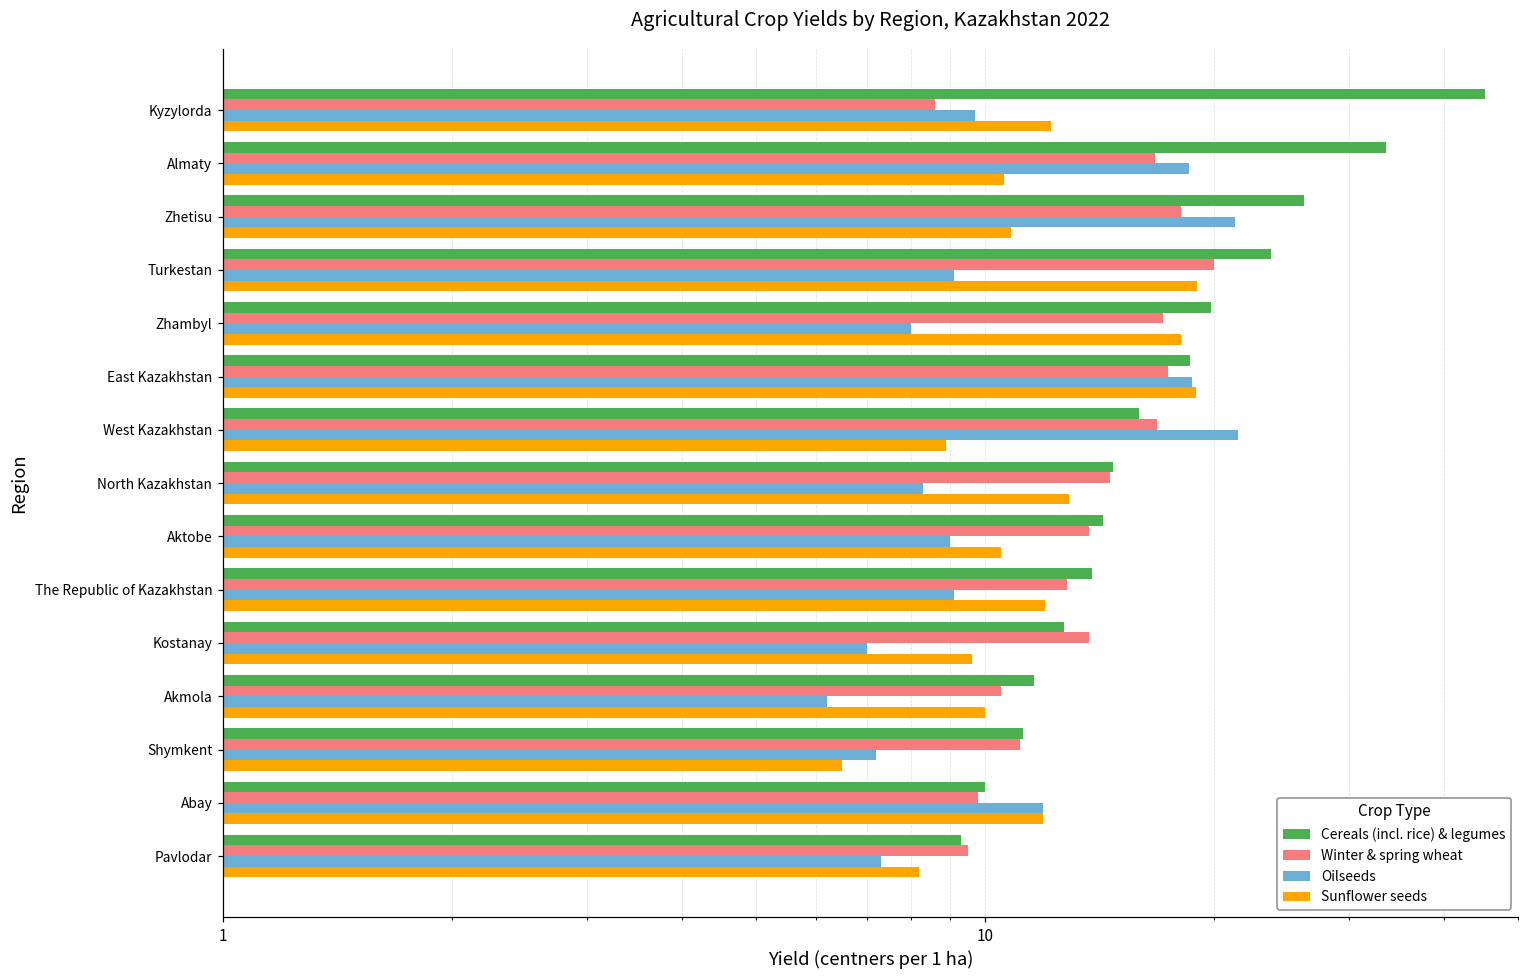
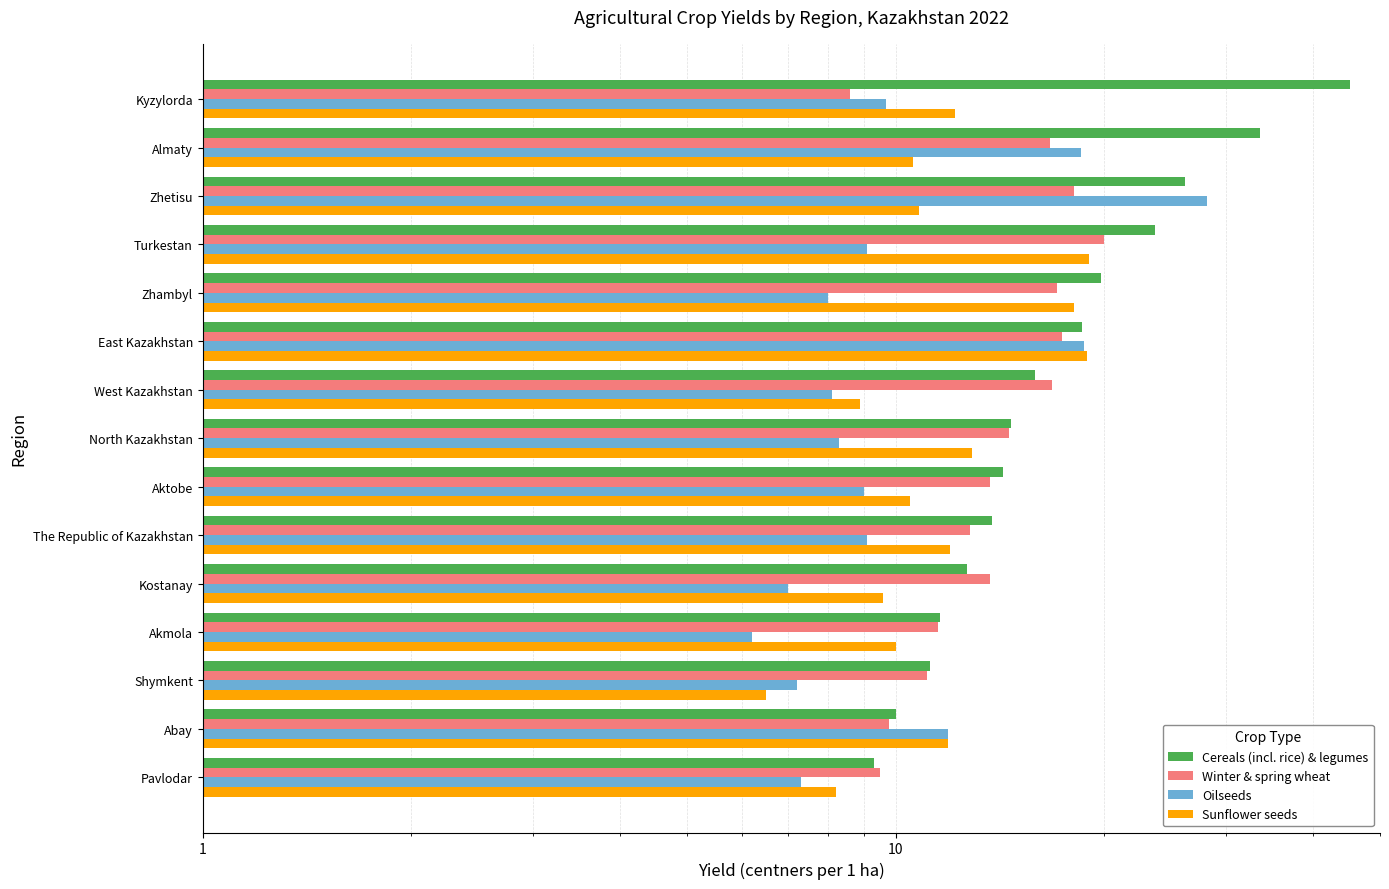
Oilseeds, Zhetisu: 21.3 -> 28.2
Oilseeds, West Kazakhstan: 21.5 -> 8.1
Winter & spring wheat, Akmola: 10.5 -> 11.5
